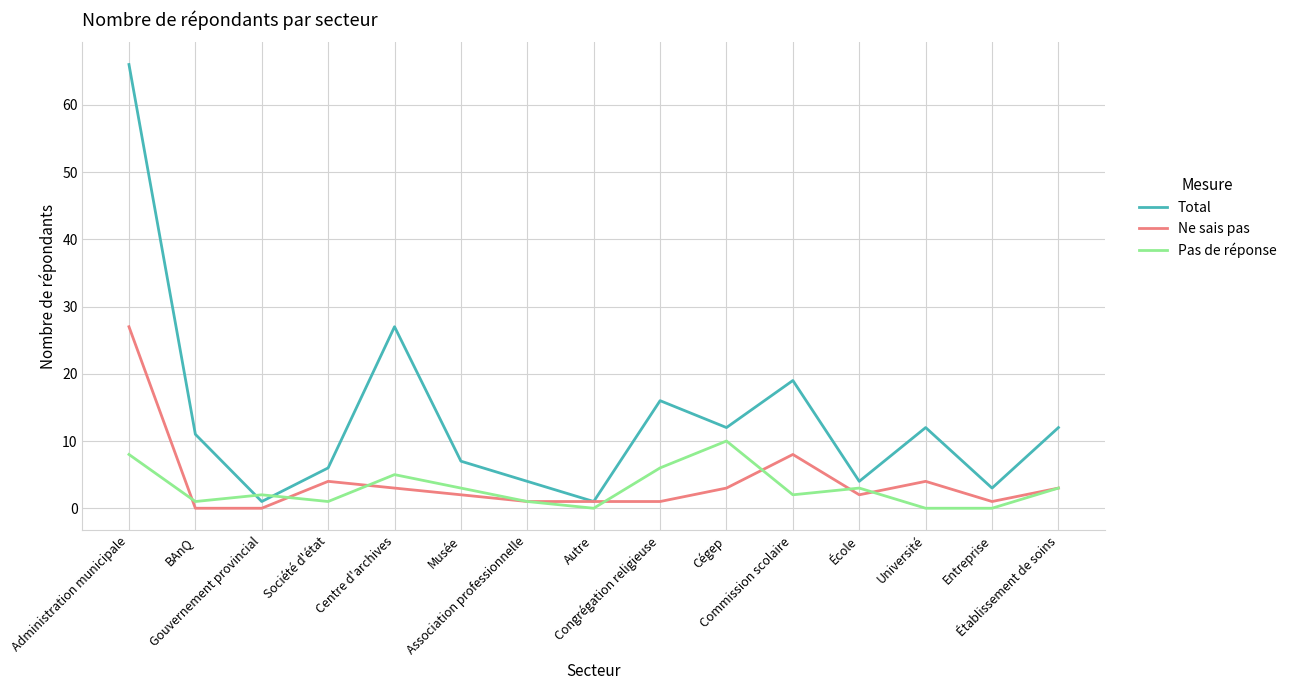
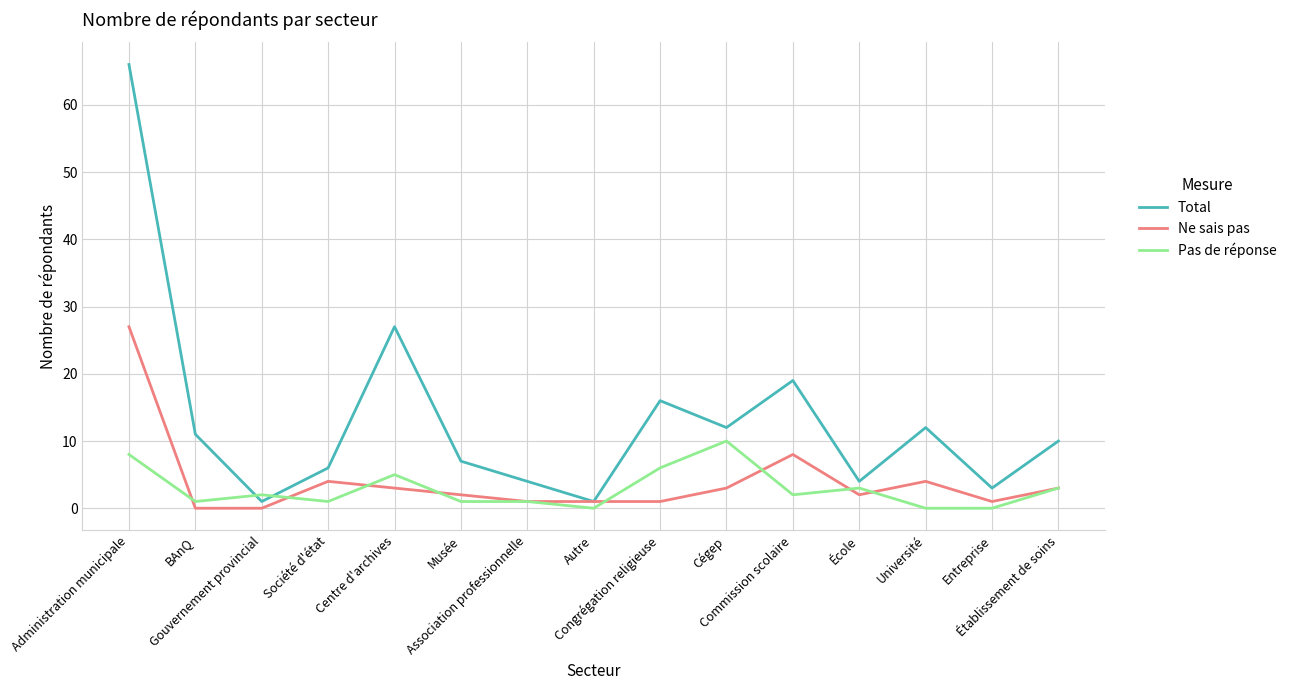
Pas de réponse, Musée: 3 -> 1
Total, Établissement de soins: 12 -> 10
